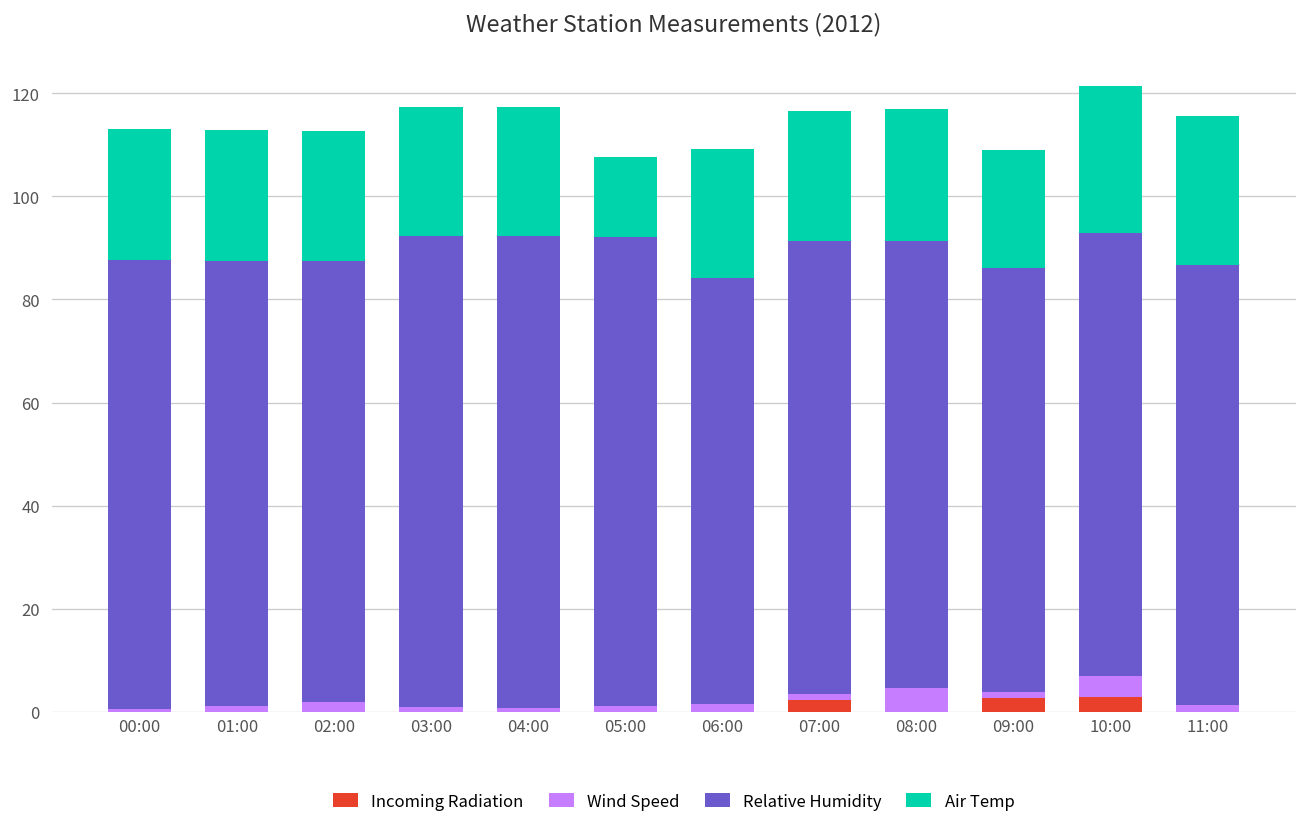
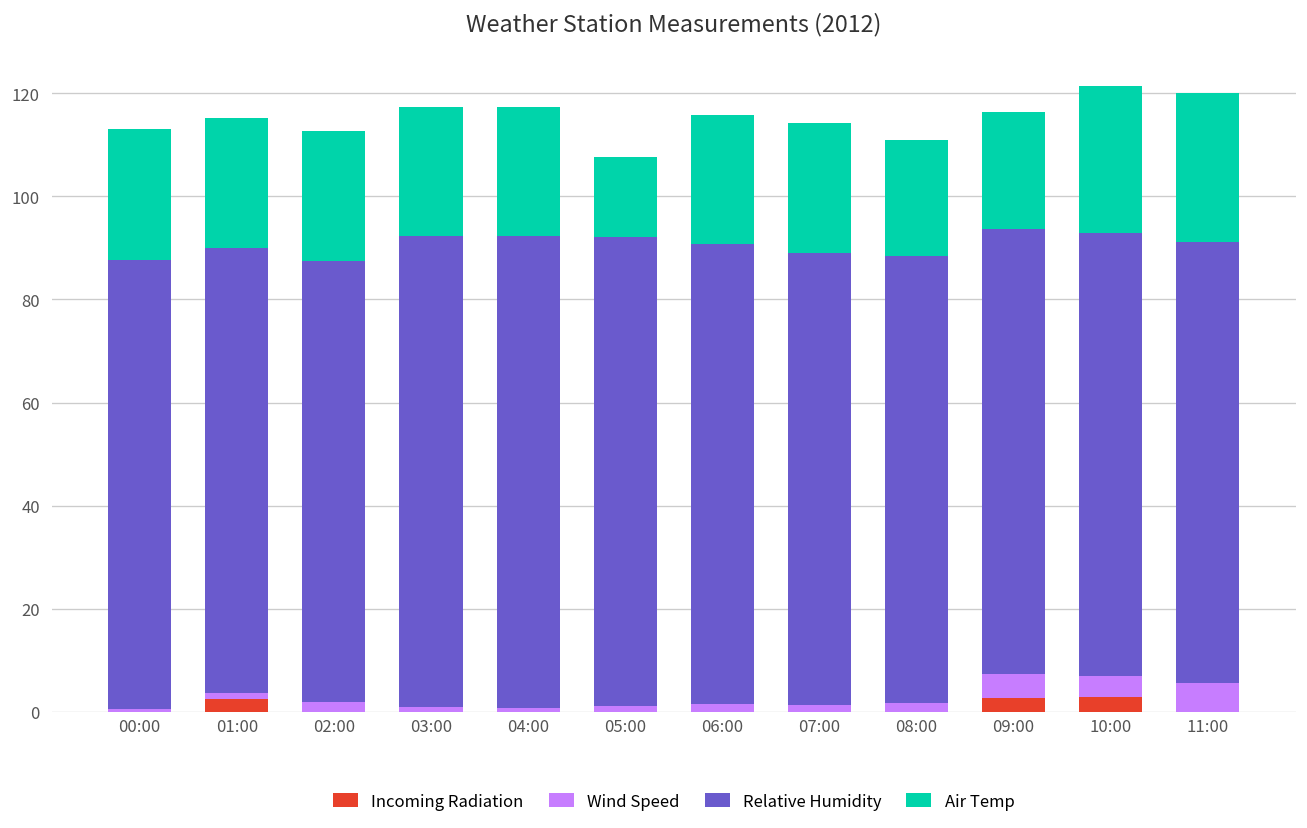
Incoming Radiation, 01:00: 0 -> 3
Relative Humidity, 06:00: 83 -> 89
Incoming Radiation, 07:00: 2 -> 0
Wind Speed, 08:00: 5 -> 2
Air Temp, 08:00: 25 -> 23
Wind Speed, 09:00: 1 -> 5
Relative Humidity, 09:00: 82 -> 86
Wind Speed, 11:00: 1 -> 6
